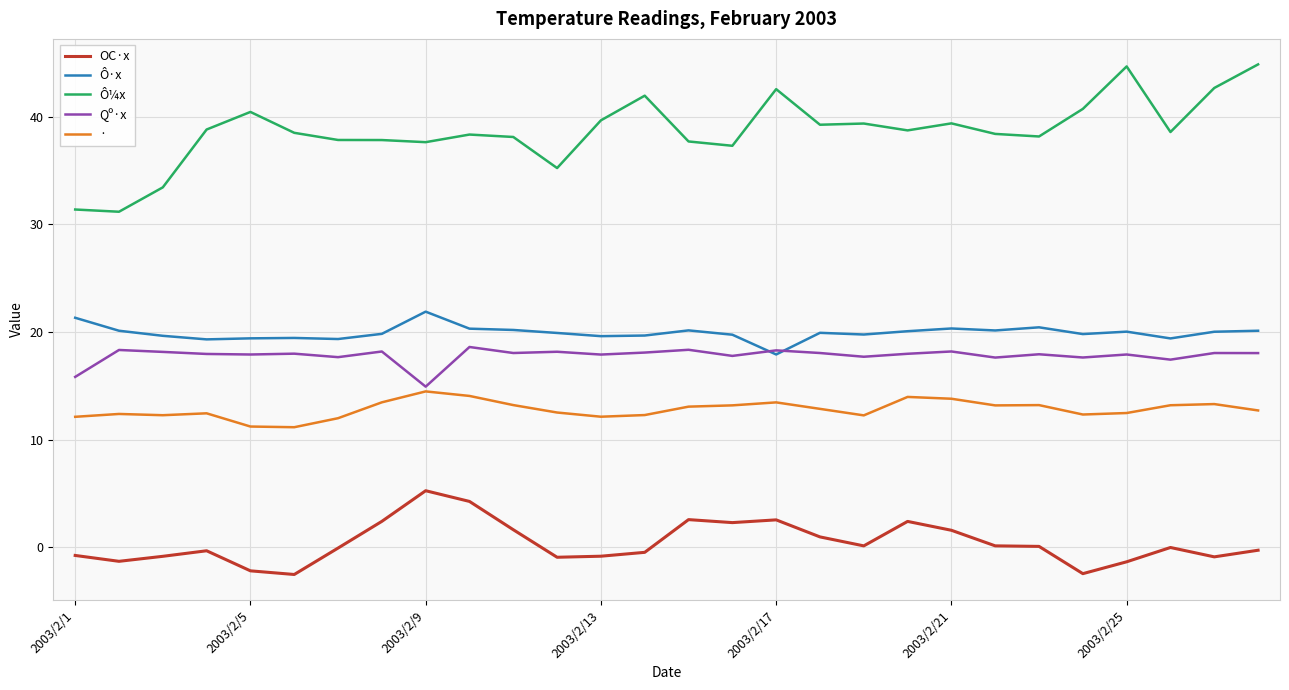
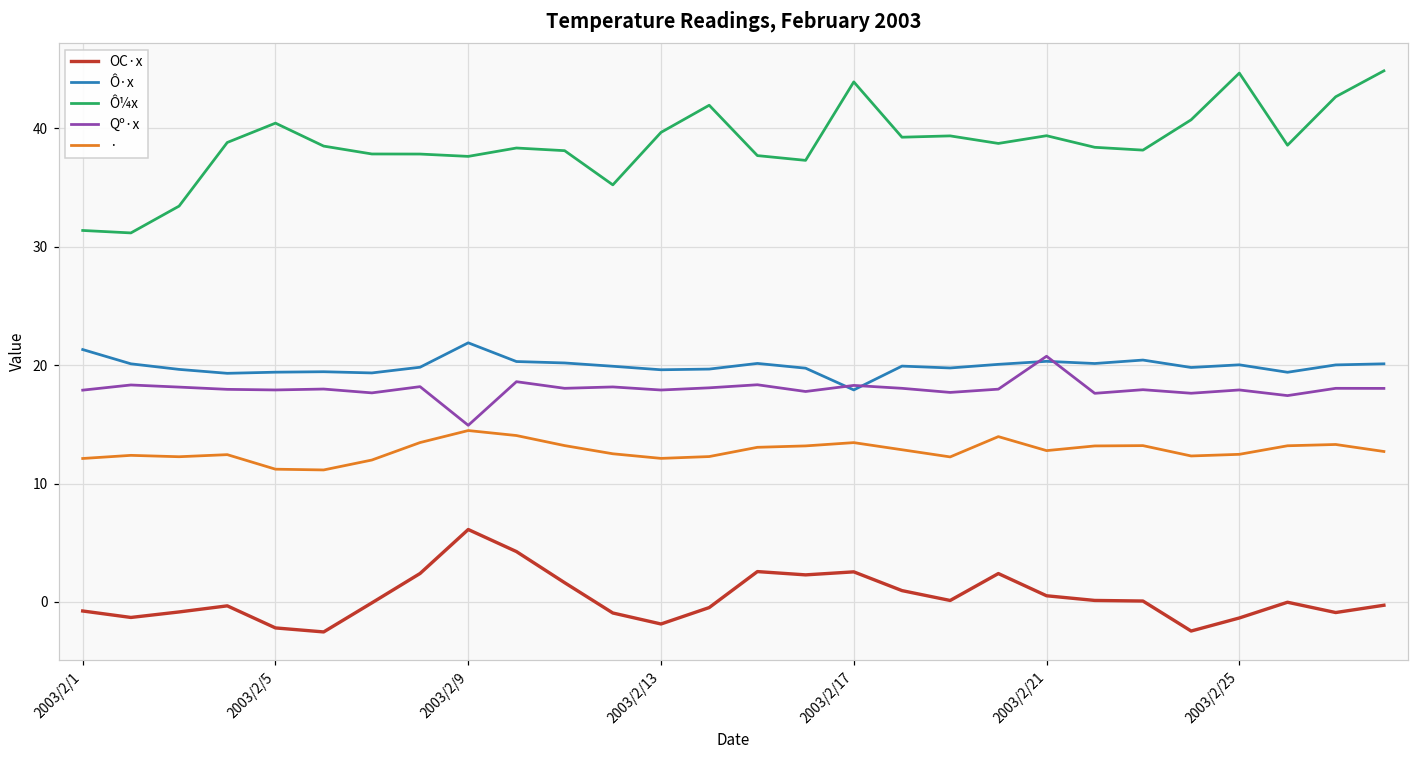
Qº·x, 2003/2/1: 15.8 -> 17.9
OC·x, 2003/2/9: 5.3 -> 6.1
OC·x, 2003/2/13: -0.8 -> -1.9
Ô¼x, 2003/2/17: 42.6 -> 43.9
OC·x, 2003/2/21: 1.6 -> 0.5
Qº·x, 2003/2/21: 18.2 -> 20.8
·, 2003/2/21: 13.8 -> 12.8
